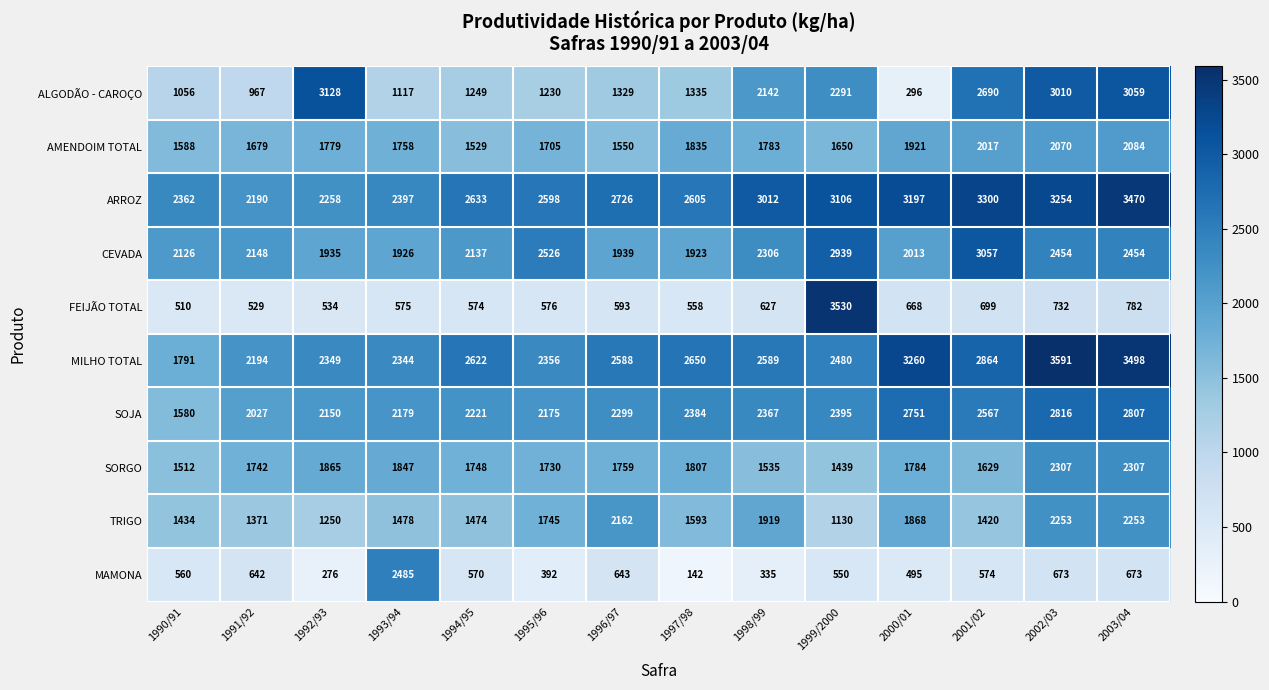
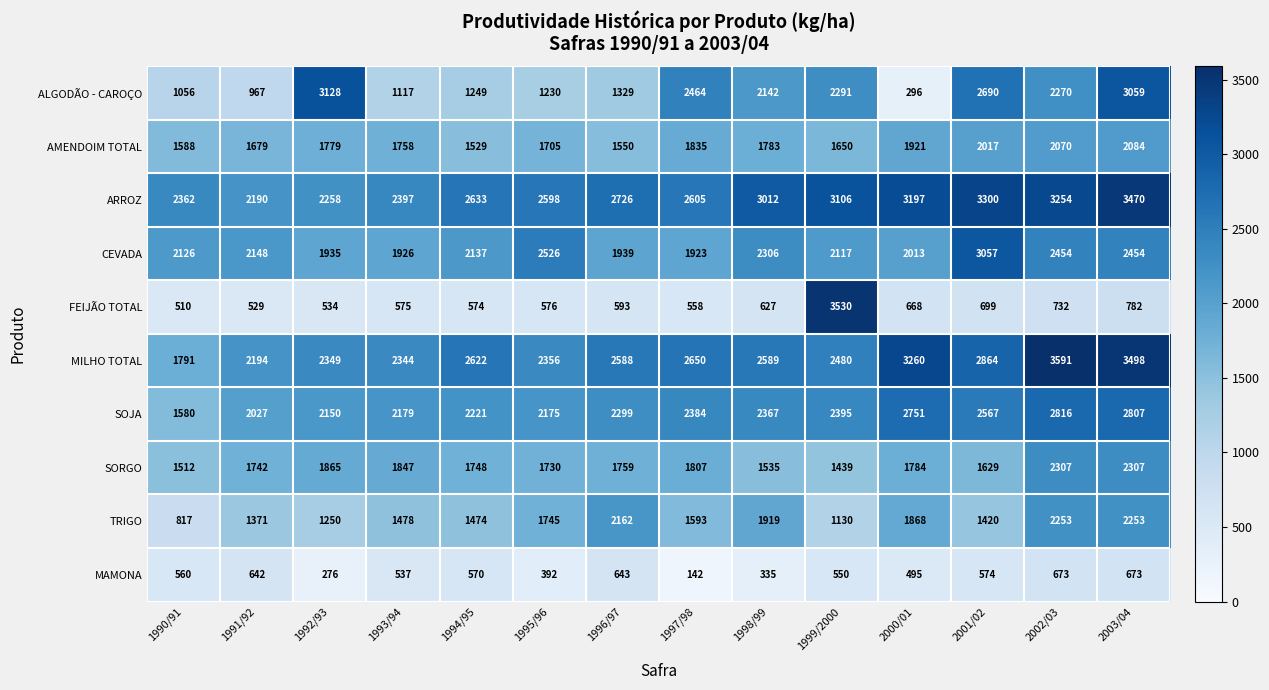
ALGODÃO - CAROÇO, 1997/98: 1335 -> 2464
ALGODÃO - CAROÇO, 2002/03: 3010 -> 2270
CEVADA, 1999/2000: 2939 -> 2117
TRIGO, 1990/91: 1434 -> 817
MAMONA, 1993/94: 2485 -> 537
